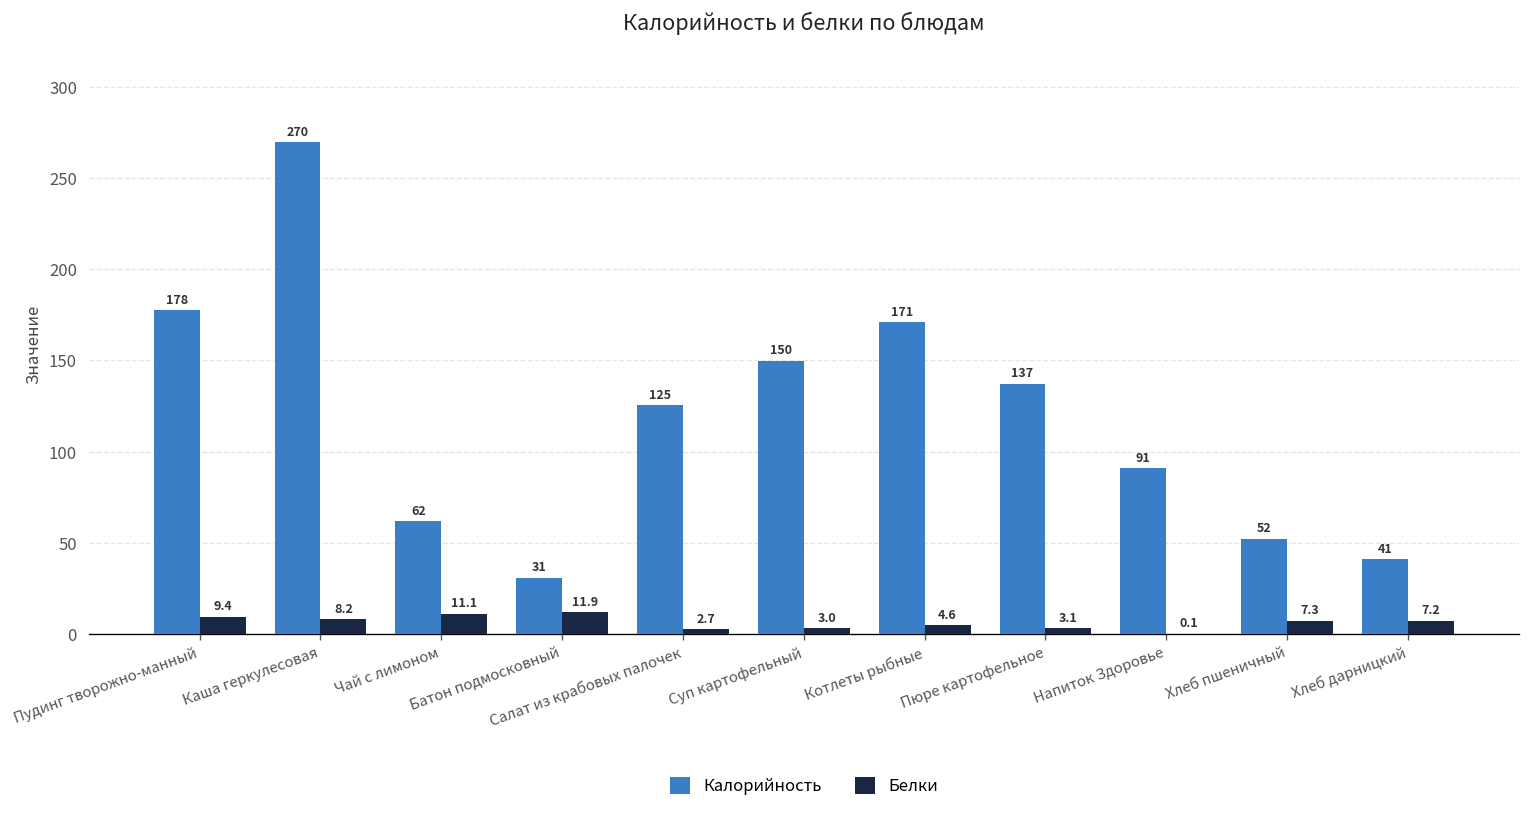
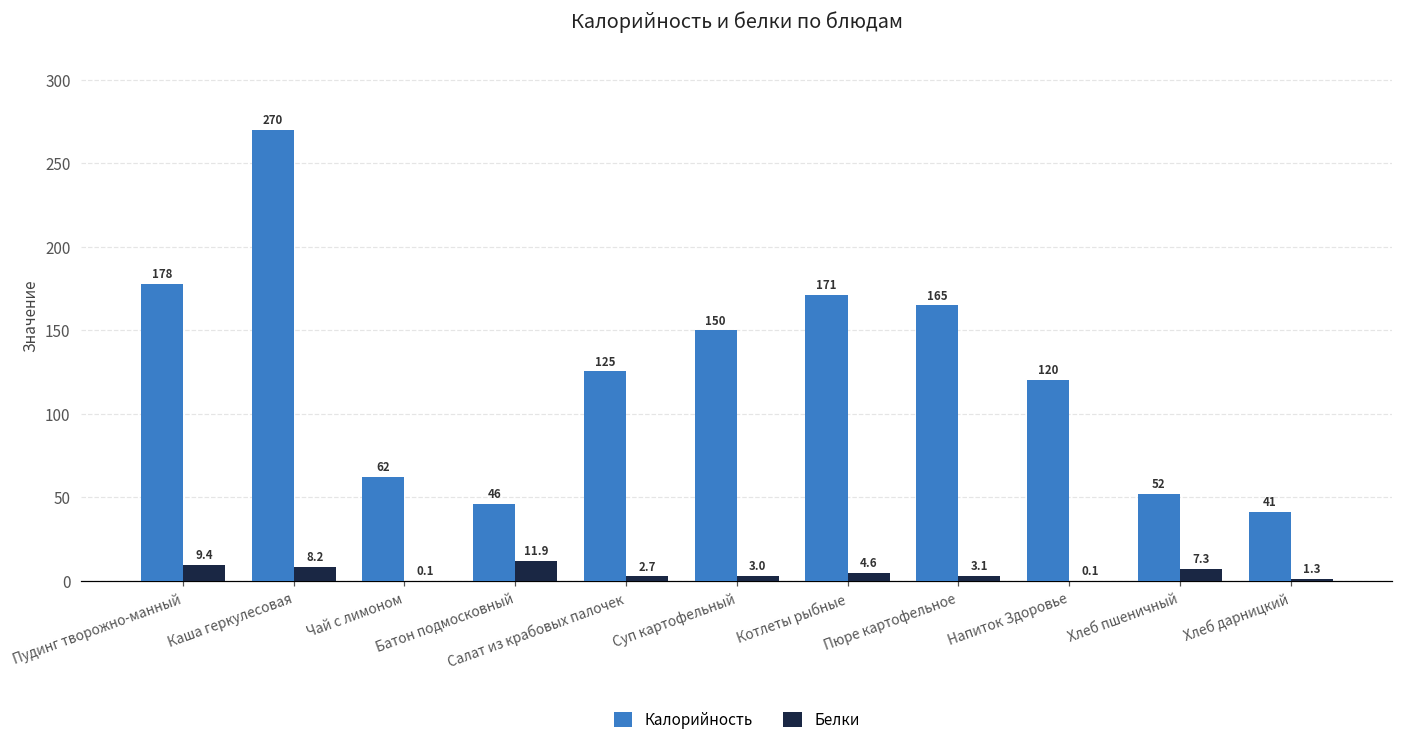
Белки, Чай с лимоном: 11.1 -> 0.1
Калорийность, Батон подмосковный: 31 -> 46
Калорийность, Пюре картофельное: 137 -> 165
Калорийность, Напиток Здоровье: 91 -> 120
Белки, Хлеб дарницкий: 7.2 -> 1.3
